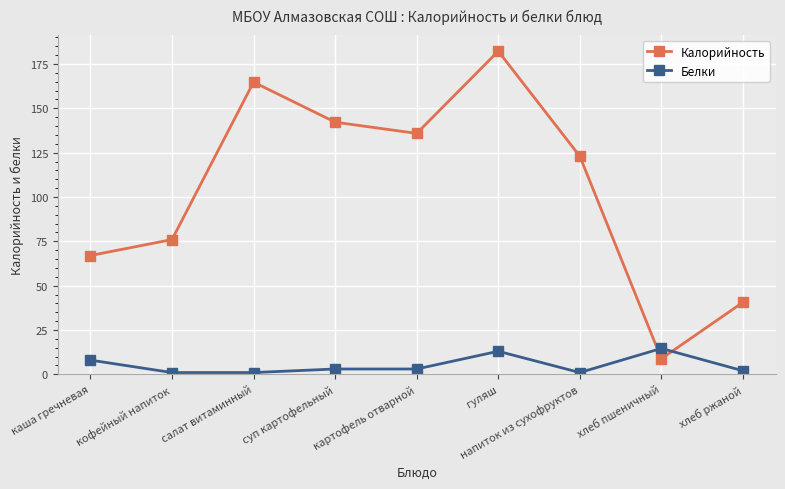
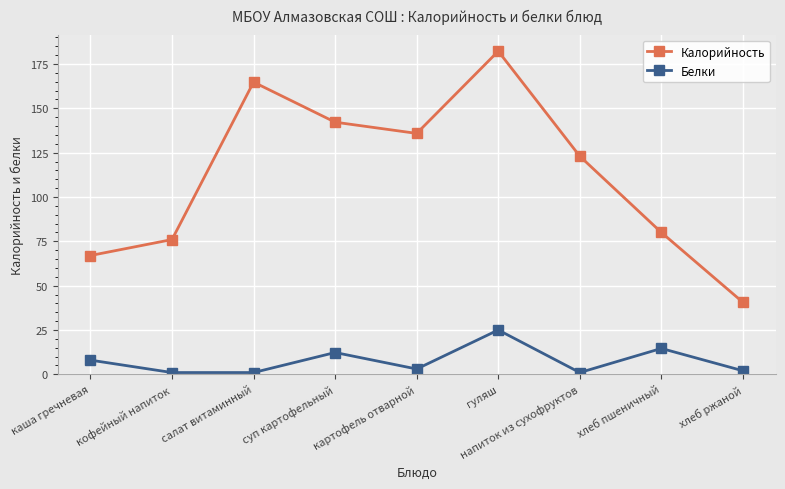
Белки, суп картофельный: 3 -> 12
Белки, гуляш: 13 -> 25
Калорийность, хлеб пшеничный: 9 -> 80
